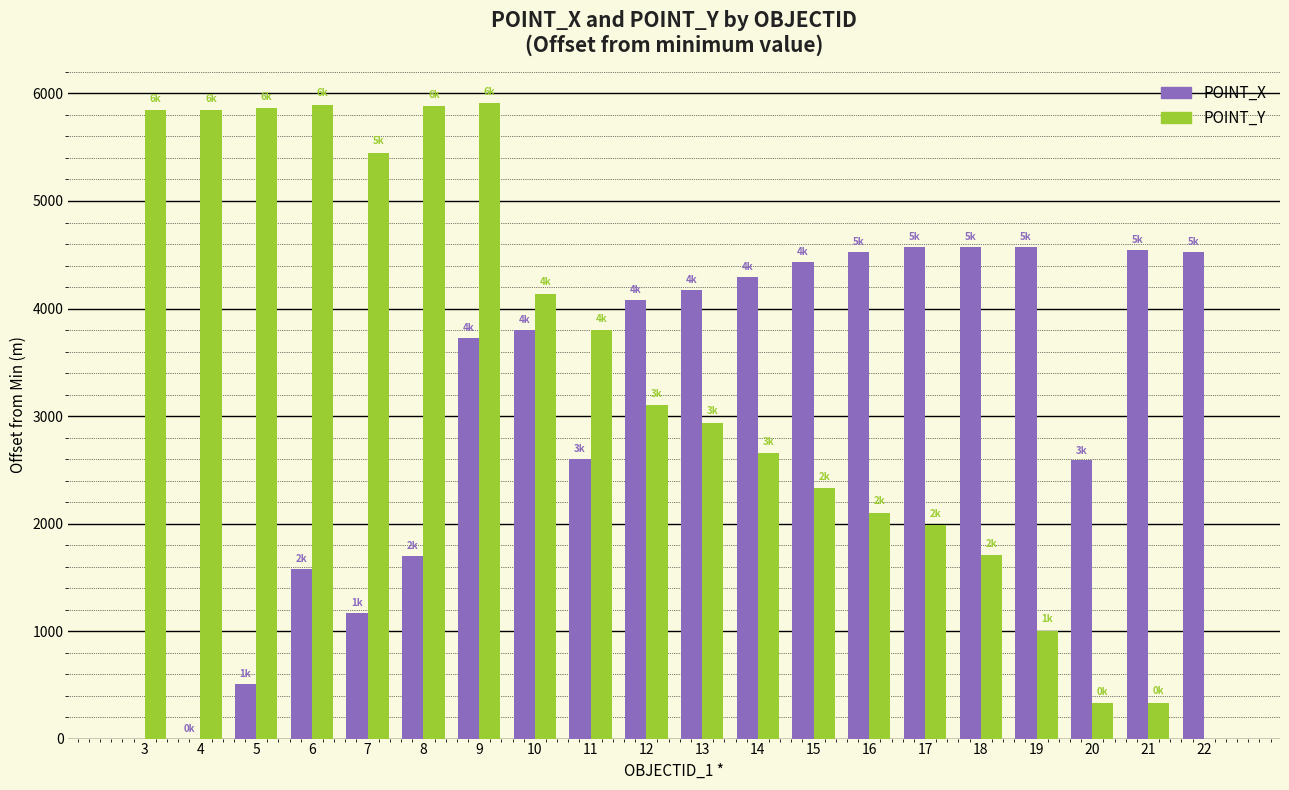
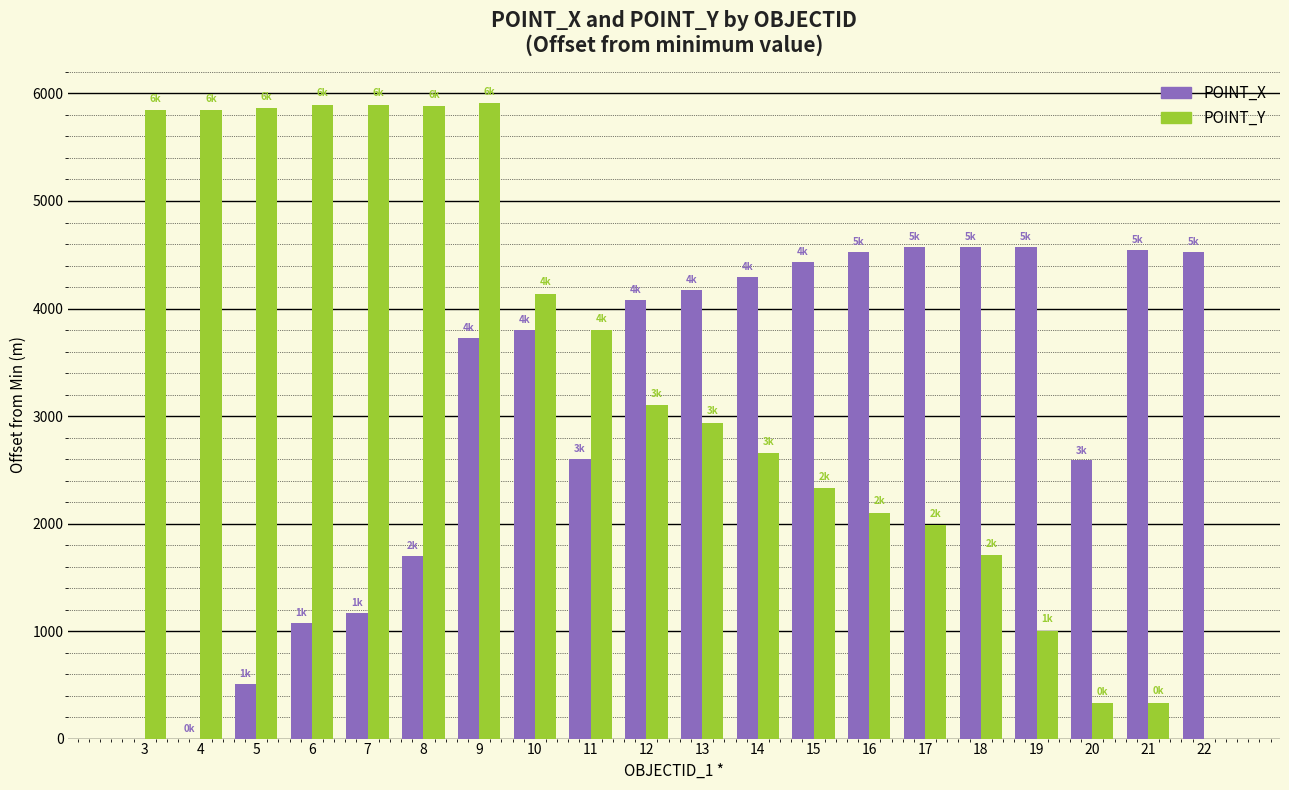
POINT_X, 6: 2k -> 1k
POINT_Y, 7: 5k -> 6k
